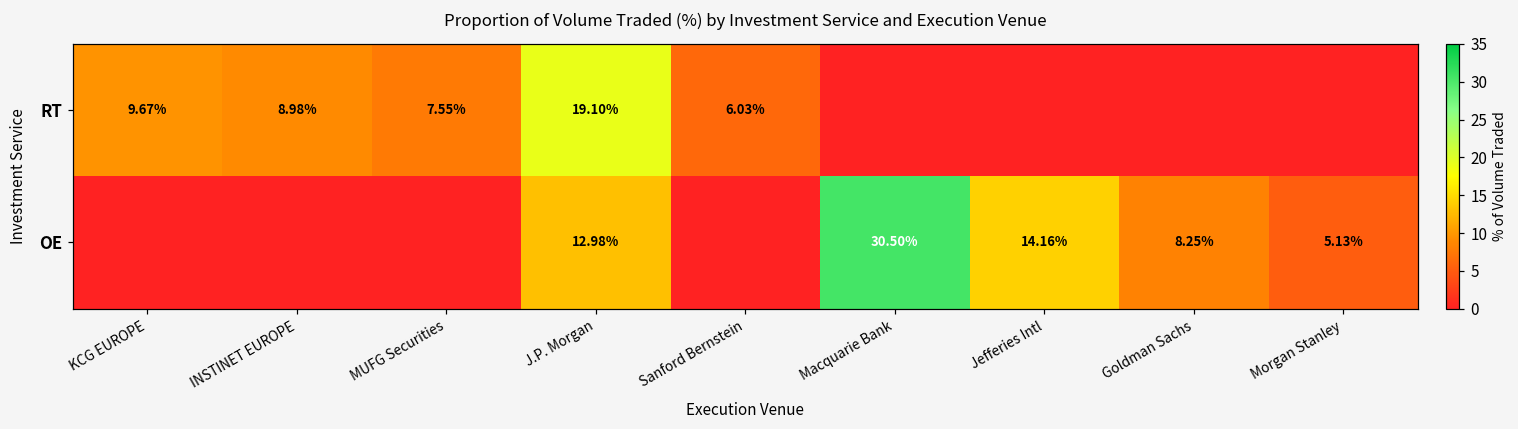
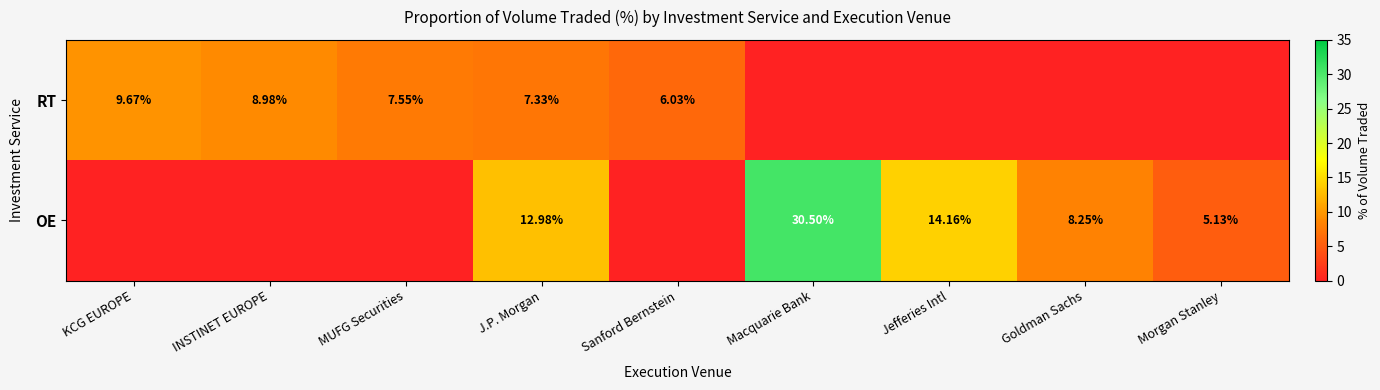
RT, J.P. Morgan: 19.10% -> 7.33%
